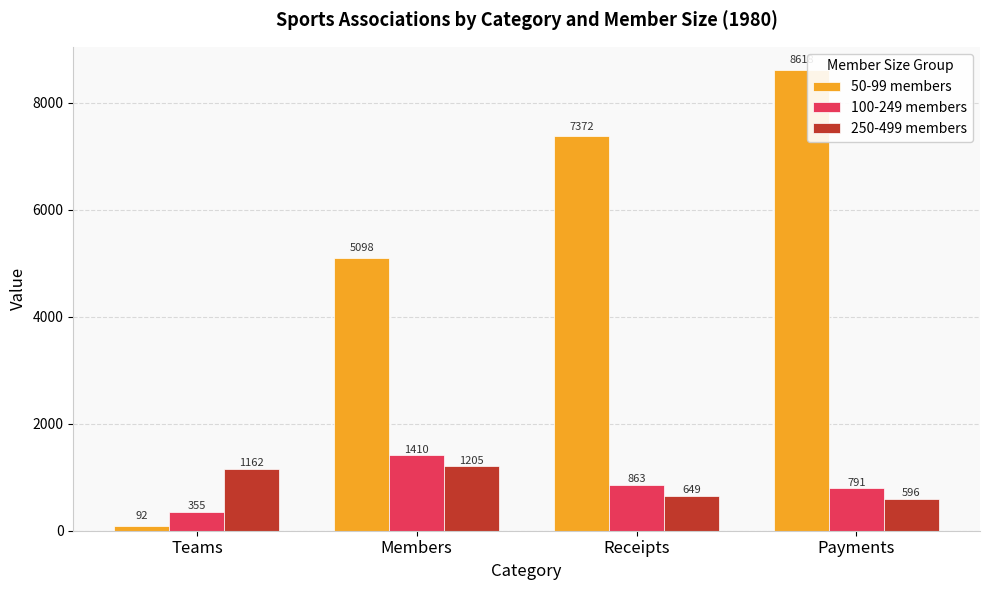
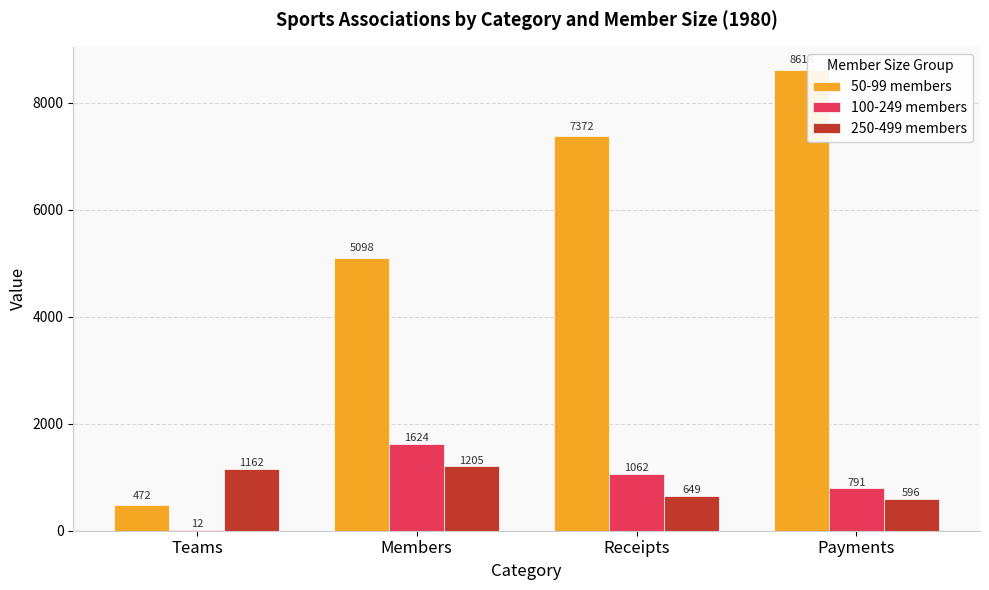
50-99 members, Teams: 92 -> 472
100-249 members, Teams: 355 -> 12
100-249 members, Members: 1410 -> 1624
100-249 members, Receipts: 863 -> 1062
